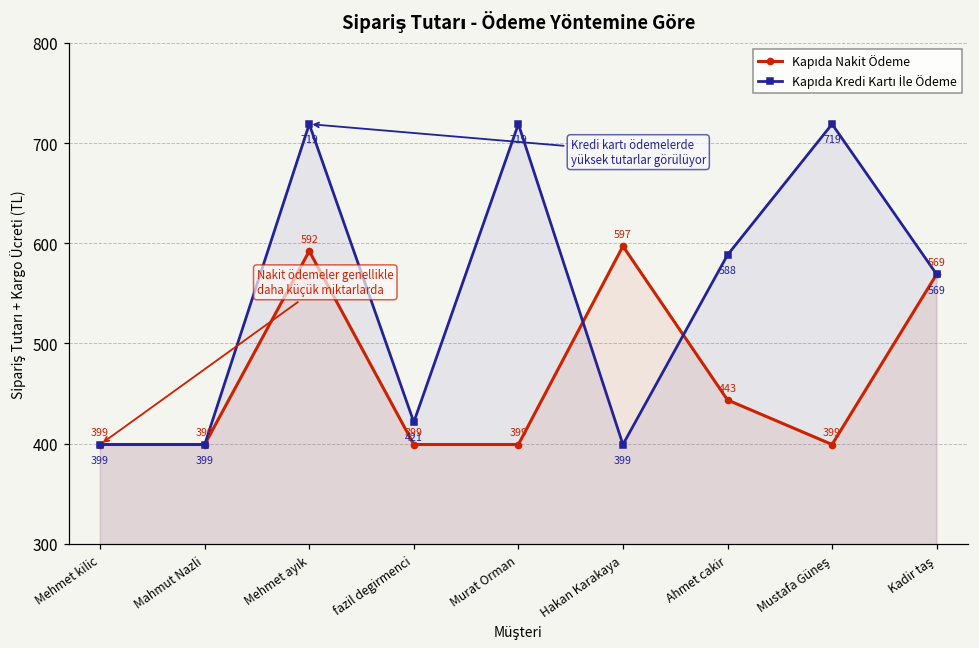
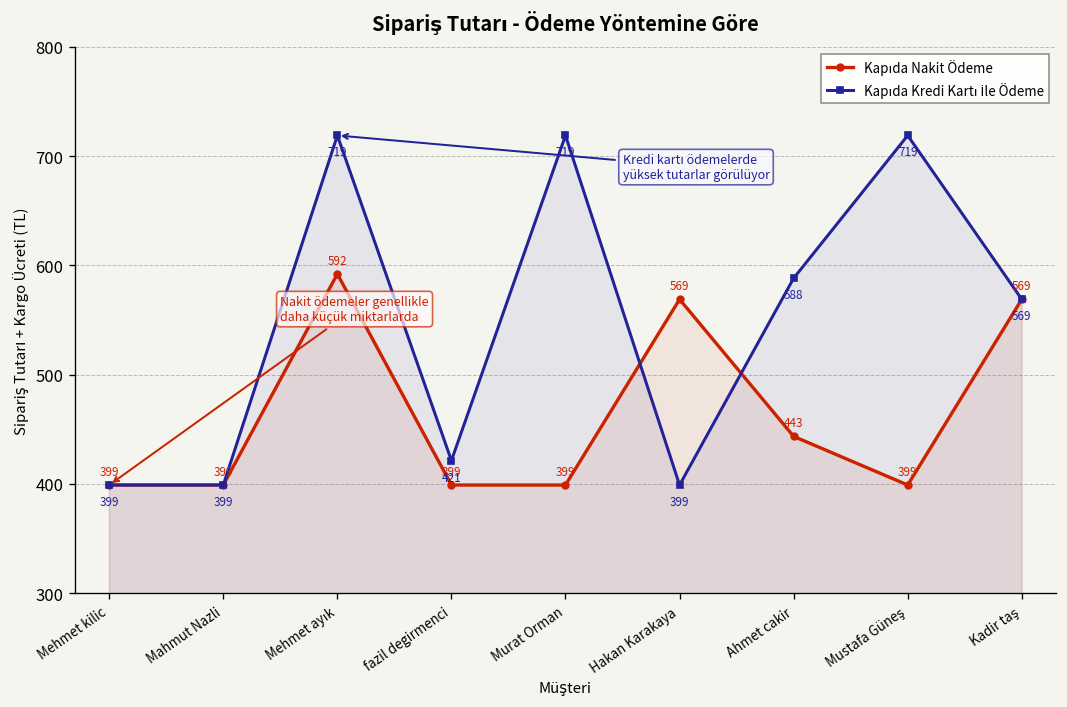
Kapıda Nakit Ödeme, Hakan Karakaya: 597 -> 569
